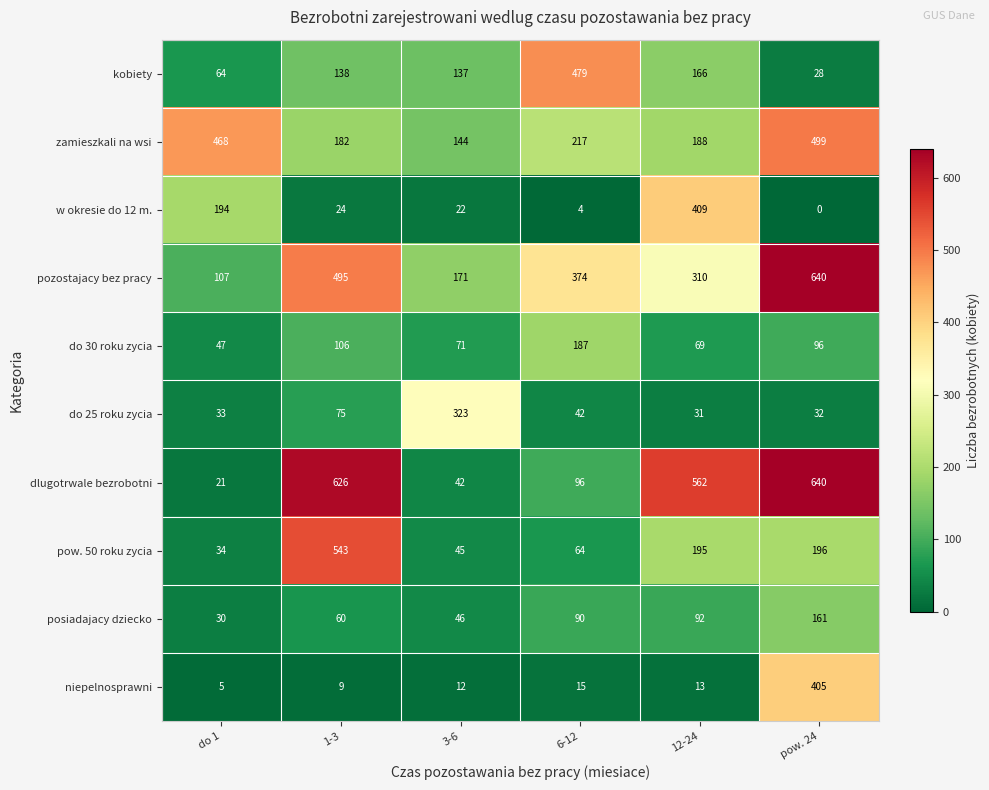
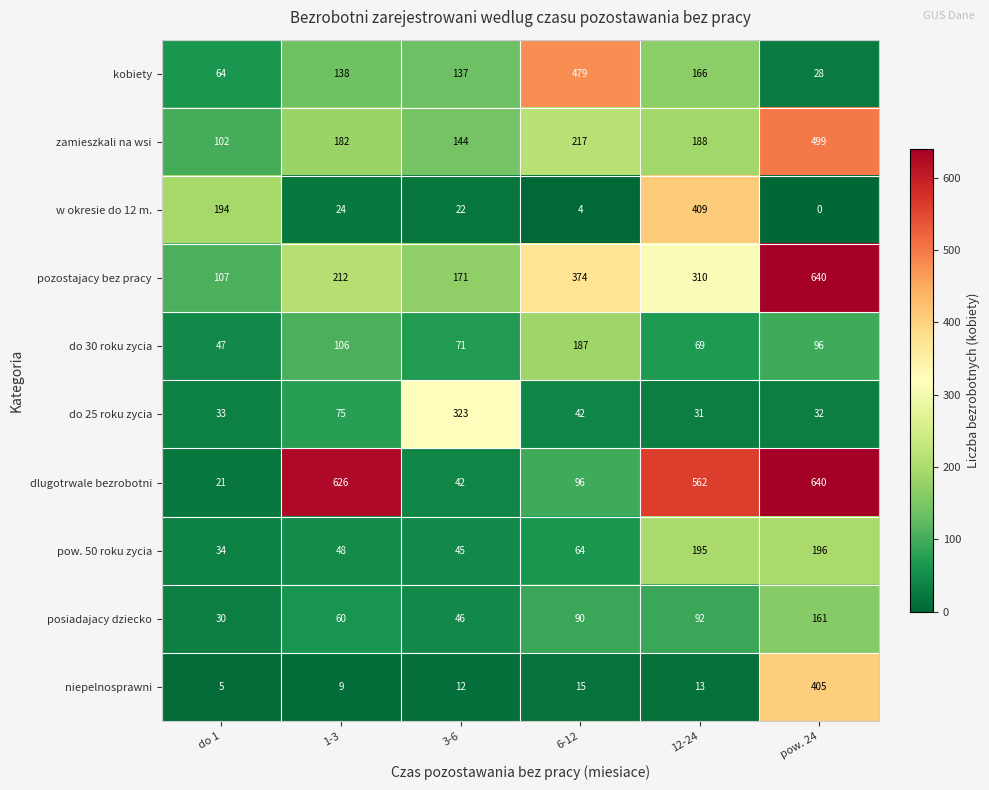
zamieszkali na wsi, do 1: 468 -> 102
pozostajacy bez pracy, 1-3: 495 -> 212
pow. 50 roku zycia, 1-3: 543 -> 48
